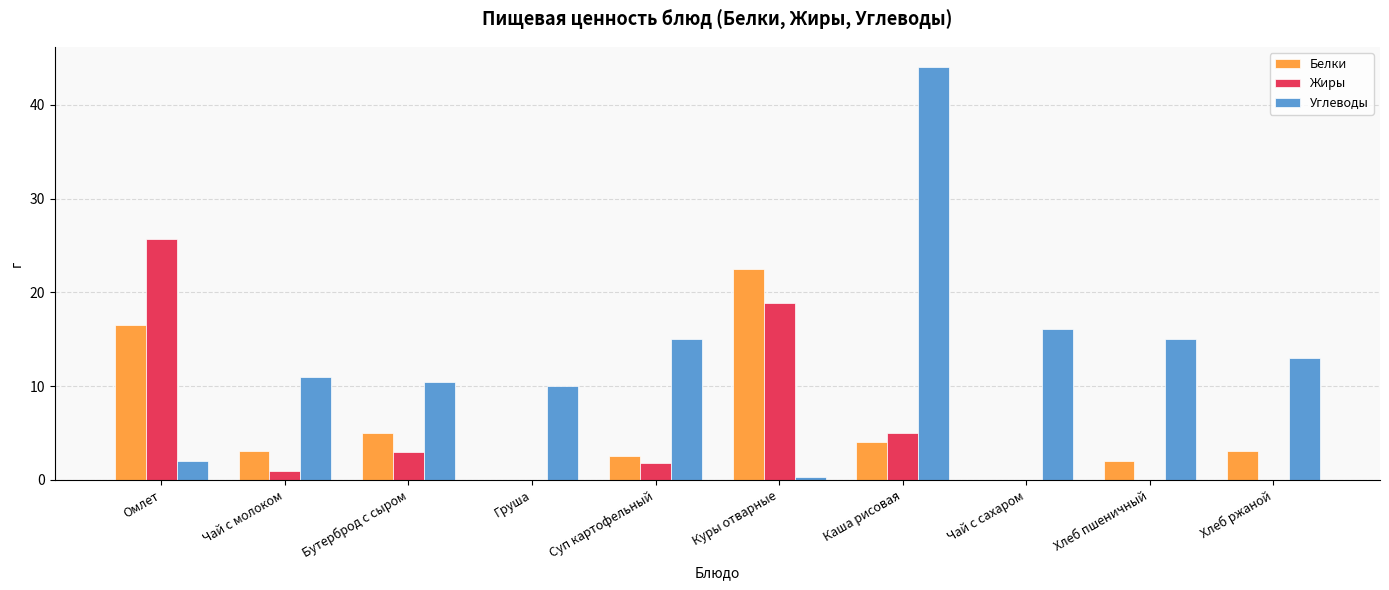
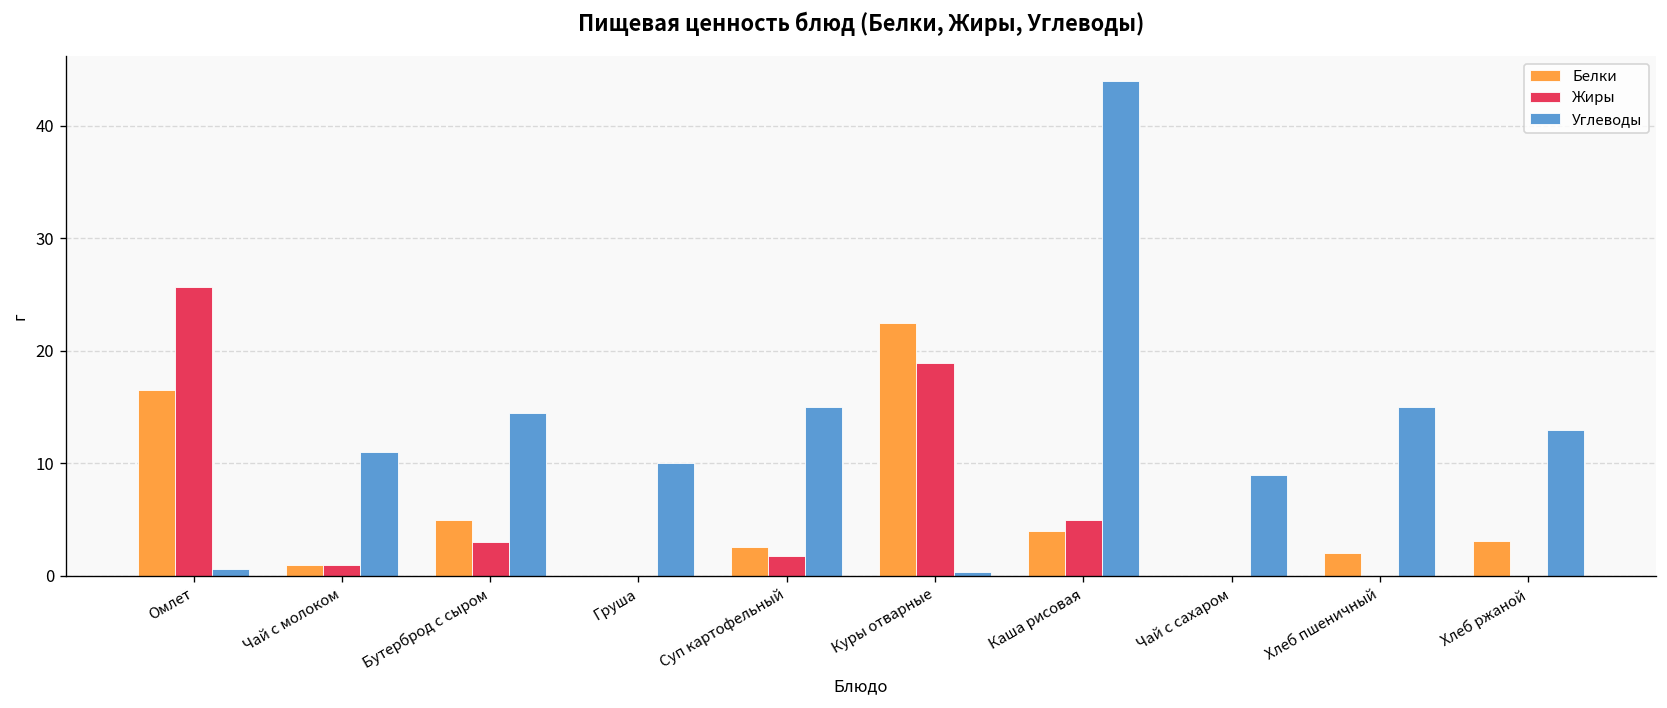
Углеводы, Омлет: 2 -> 1
Белки, Чай с молоком: 3 -> 1
Углеводы, Бутерброд с сыром: 11 -> 15
Углеводы, Чай с сахаром: 16 -> 9
